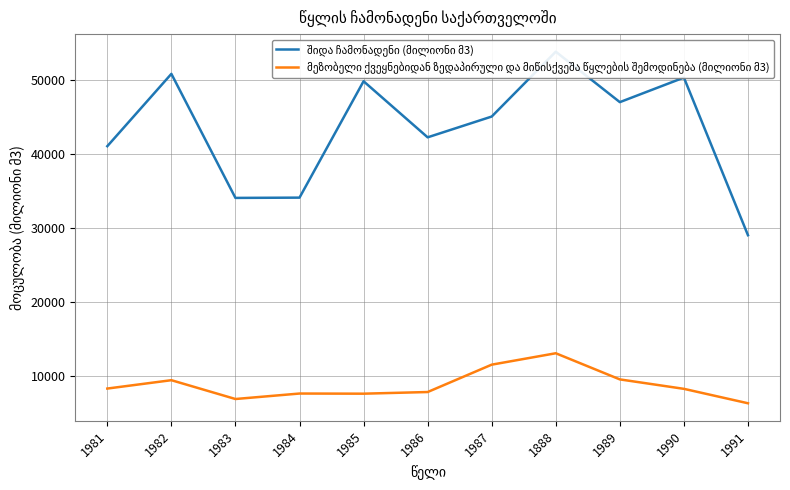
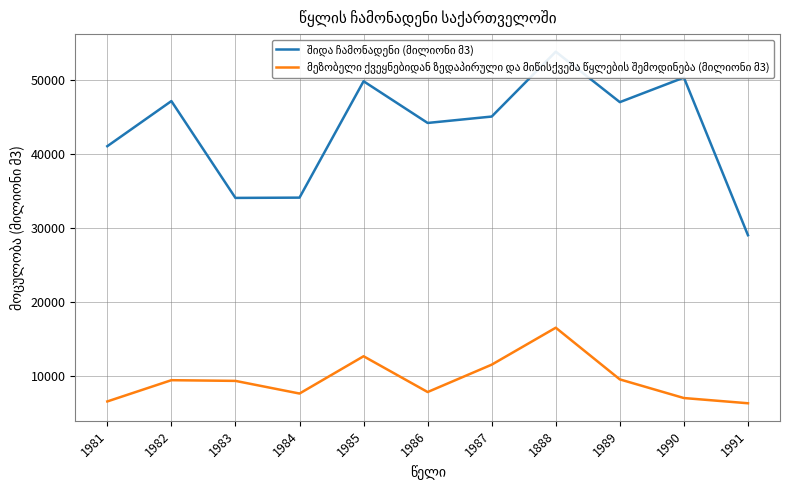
მეზობელი ქვეყნებიდან ზედაპირული და მიწისქვეშა წყლების შემოდინება (მილიონი მ3), 1981: 8000 -> 7000
შიდა ჩამონადენი (მილიონი მ3), 1982: 51000 -> 47000
მეზობელი ქვეყნებიდან ზედაპირული და მიწისქვეშა წყლების შემოდინება (მილიონი მ3), 1983: 7000 -> 9000
მეზობელი ქვეყნებიდან ზედაპირული და მიწისქვეშა წყლების შემოდინება (მილიონი მ3), 1985: 8000 -> 13000
შიდა ჩამონადენი (მილიონი მ3), 1986: 42000 -> 44000
მეზობელი ქვეყნებიდან ზედაპირული და მიწისქვეშა წყლების შემოდინება (მილიონი მ3), 1888: 13000 -> 17000
მეზობელი ქვეყნებიდან ზედაპირული და მიწისქვეშა წყლების შემოდინება (მილიონი მ3), 1990: 8000 -> 7000
